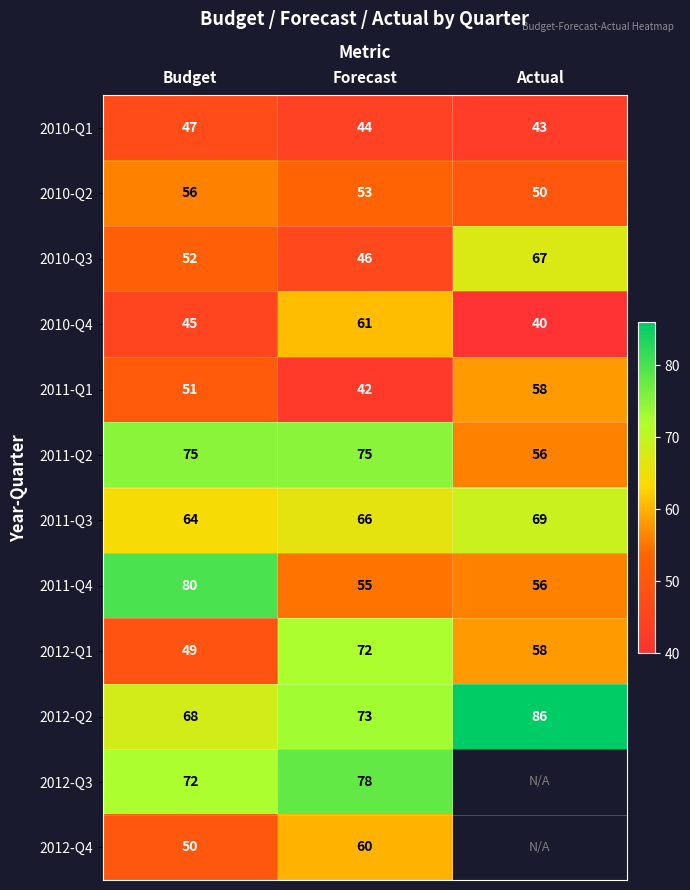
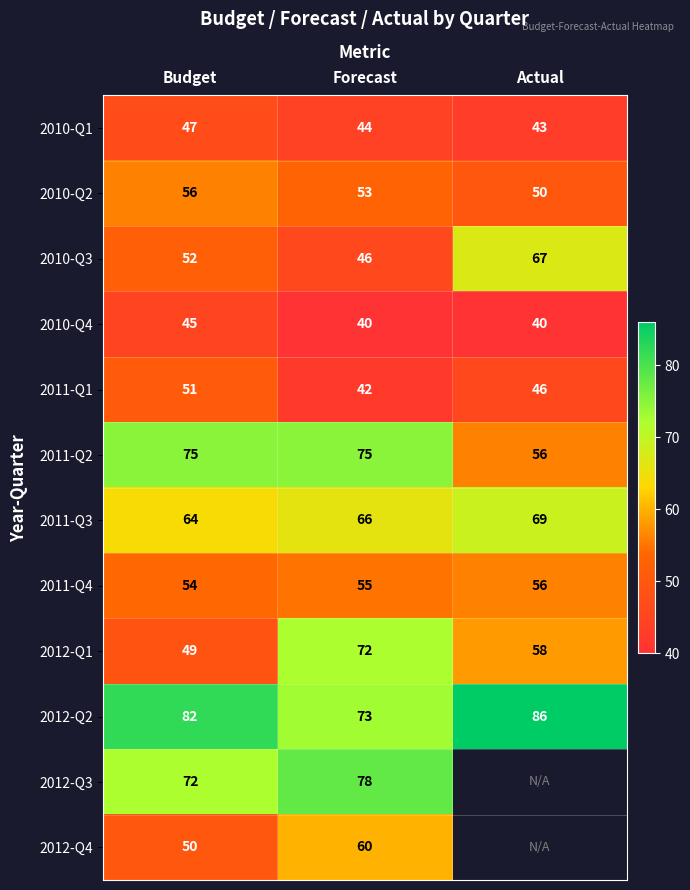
2010-Q4, Forecast: 61 -> 40
2011-Q1, Actual: 58 -> 46
2011-Q4, Budget: 80 -> 54
2012-Q2, Budget: 68 -> 82
